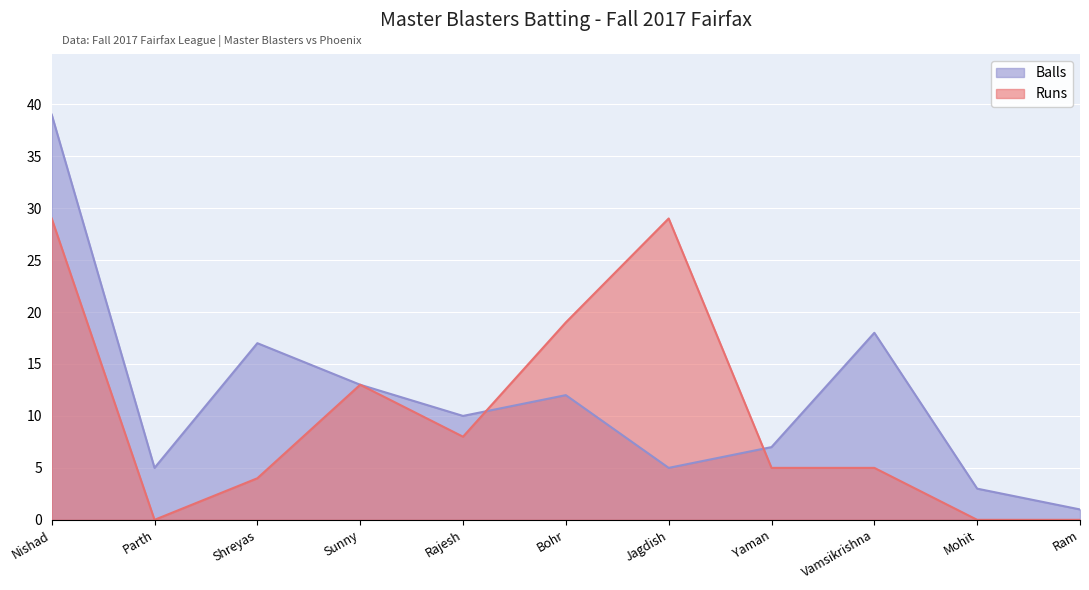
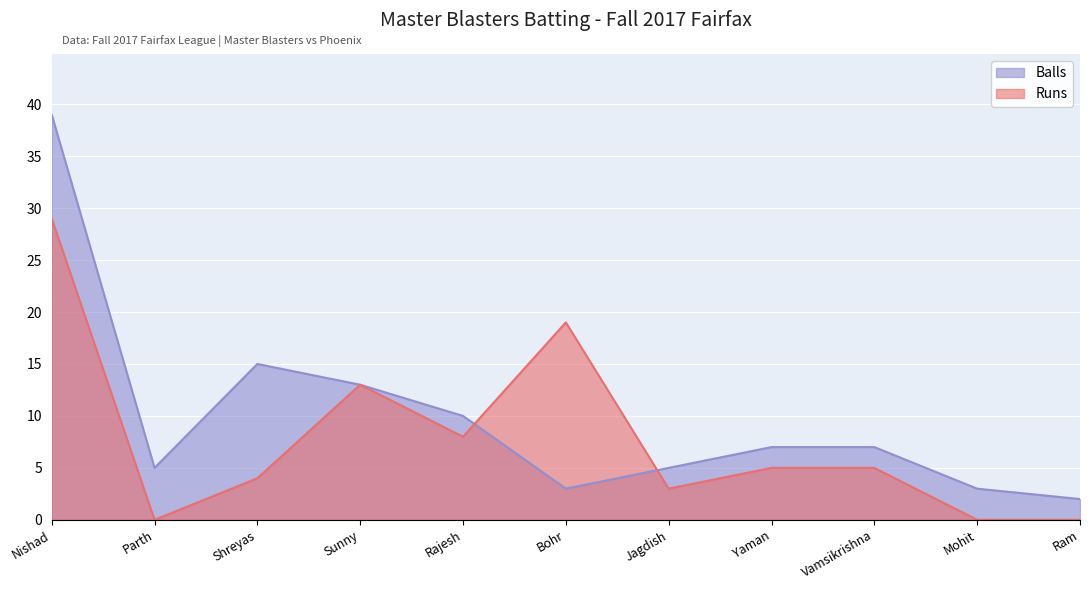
Balls, Shreyas: 17 -> 15
Balls, Bohr: 12 -> 3
Runs, Jagdish: 29 -> 3
Balls, Vamsikrishna: 18 -> 7
Balls, Ram: 1 -> 2
